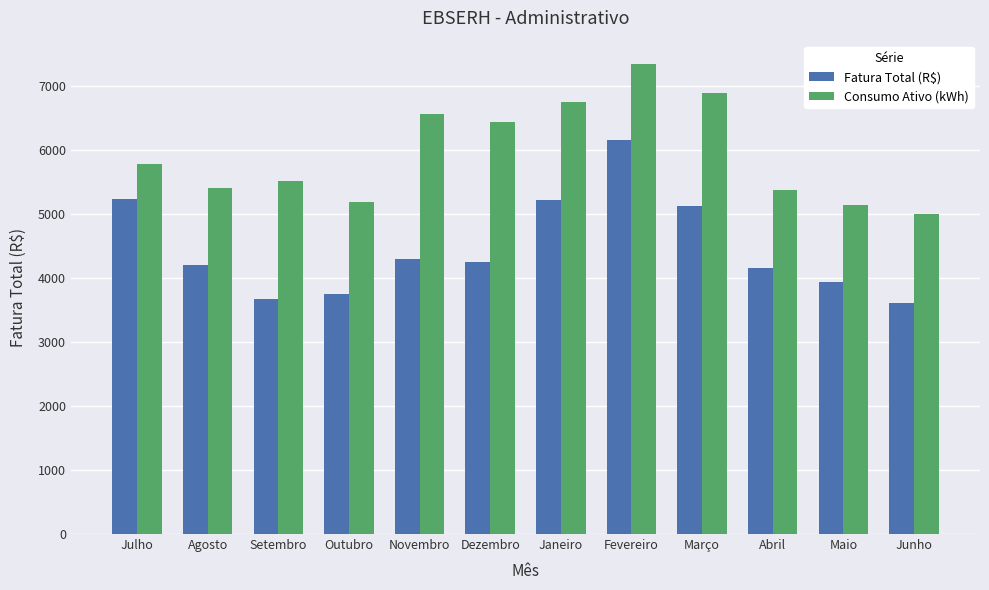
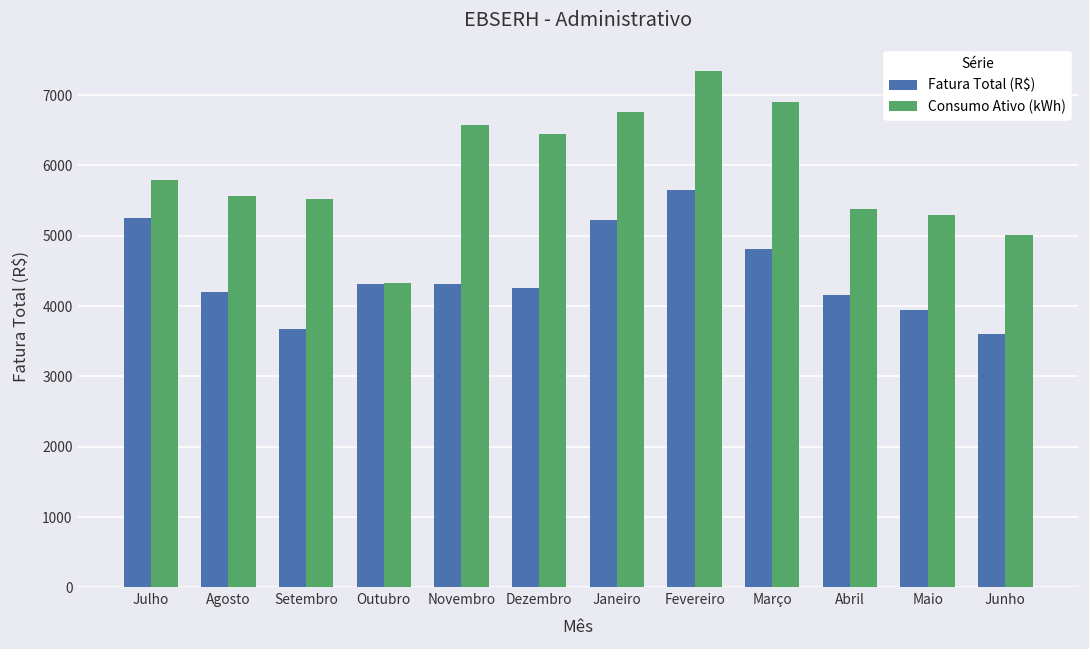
Consumo Ativo (kWh), Agosto: 5400 -> 5600
Fatura Total (R$), Outubro: 3800 -> 4300
Consumo Ativo (kWh), Outubro: 5200 -> 4300
Fatura Total (R$), Fevereiro: 6200 -> 5600
Fatura Total (R$), Março: 5100 -> 4800
Consumo Ativo (kWh), Maio: 5100 -> 5300
